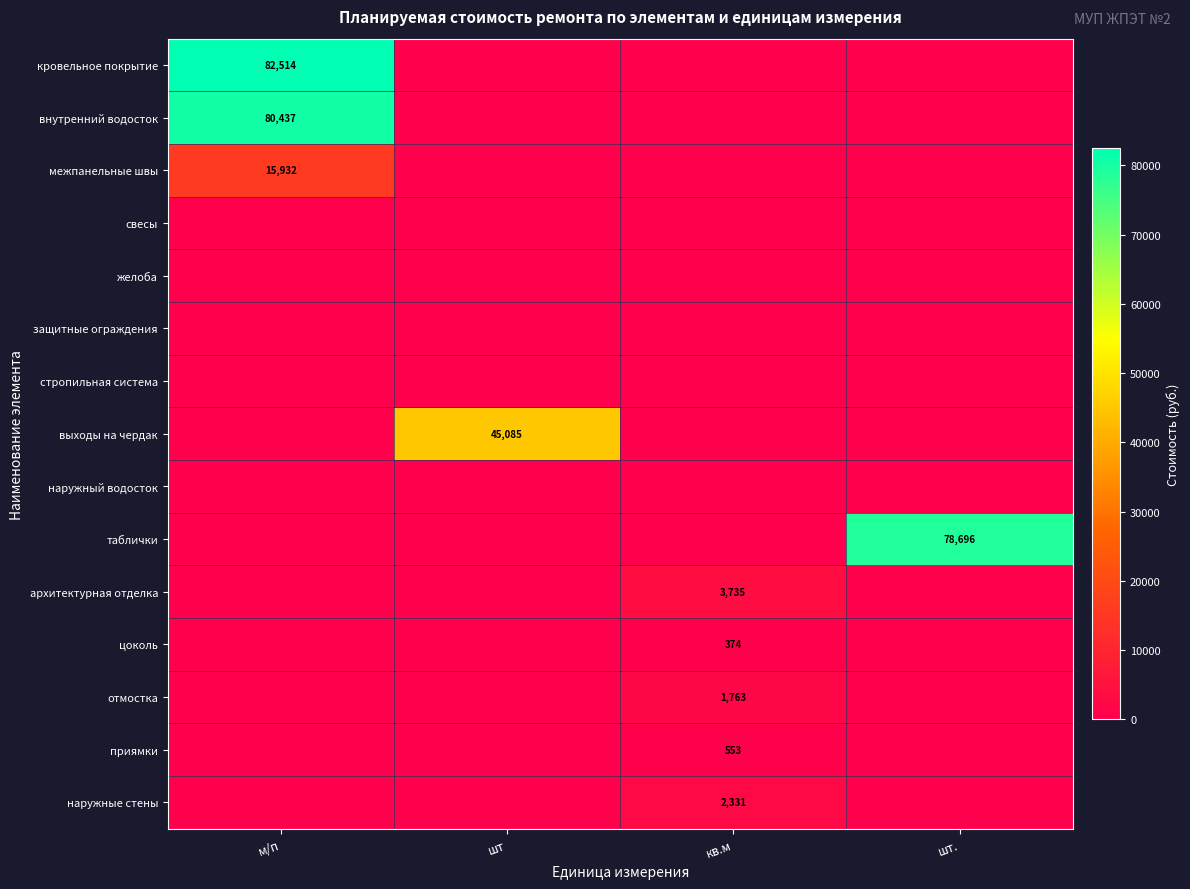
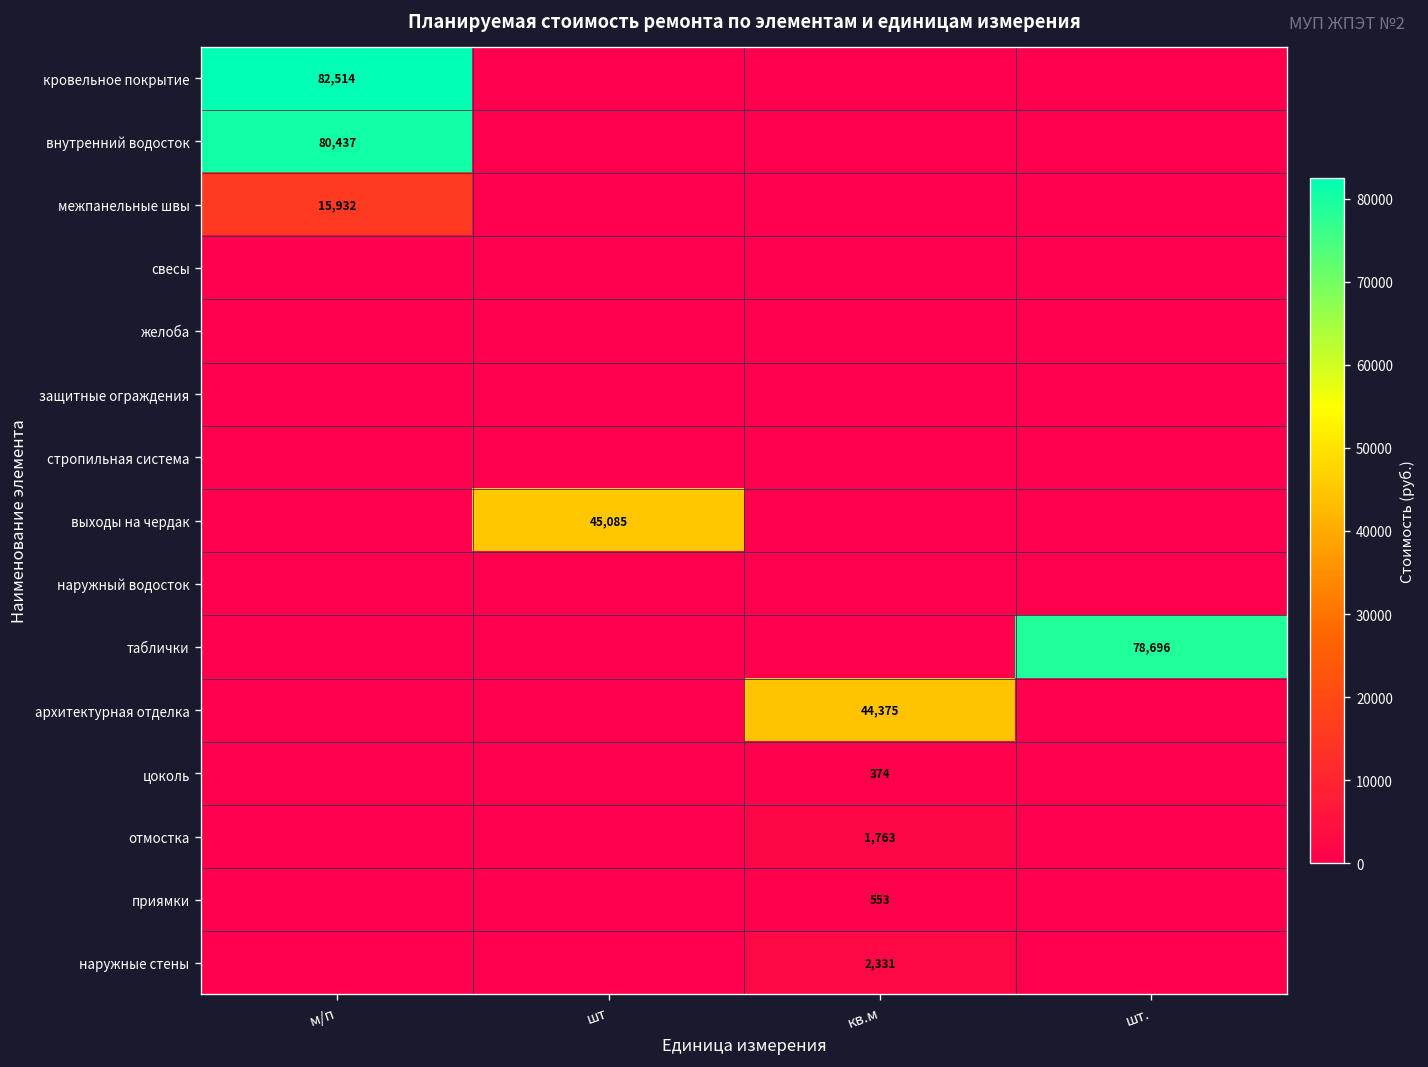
архитектурная отделка, кв.м: 3,735 -> 44,375
